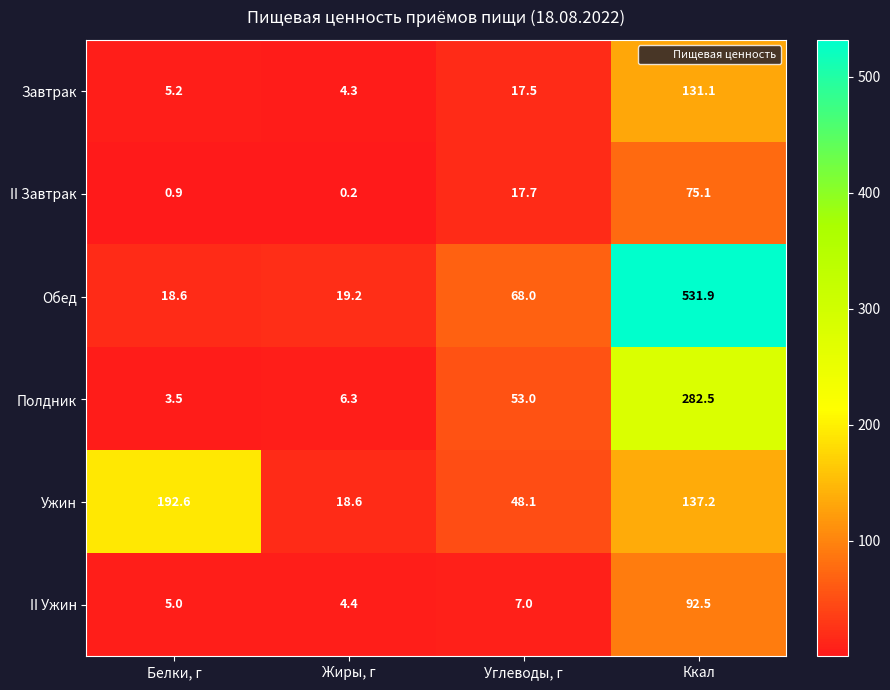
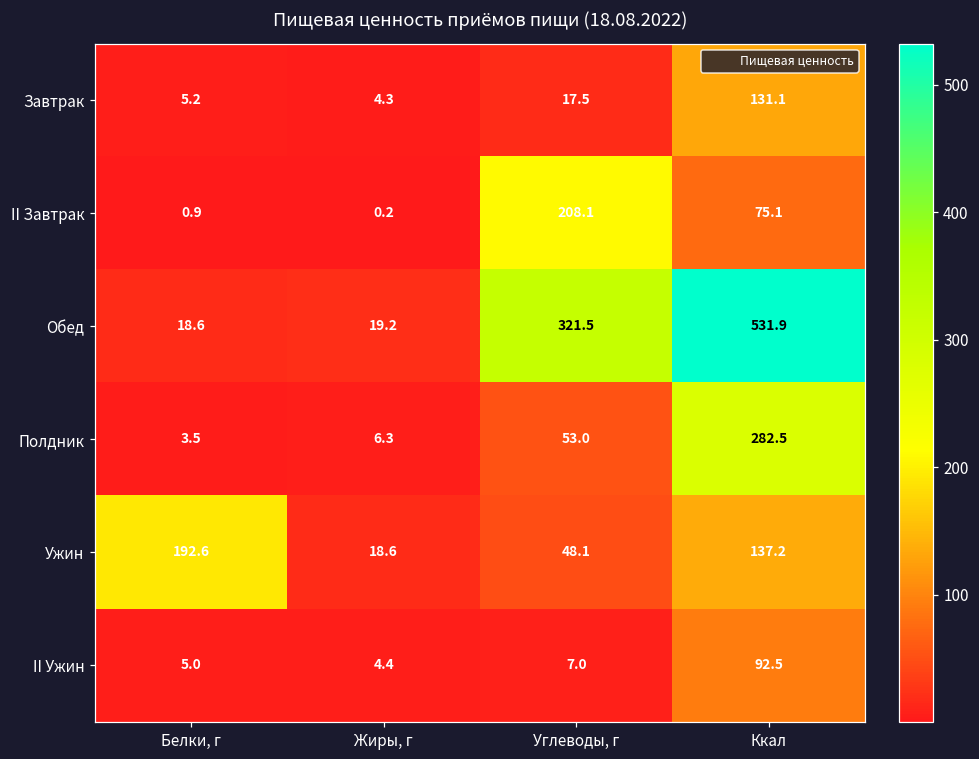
II Завтрак, Углеводы, г: 17.7 -> 208.1
Обед, Углеводы, г: 68.0 -> 321.5
